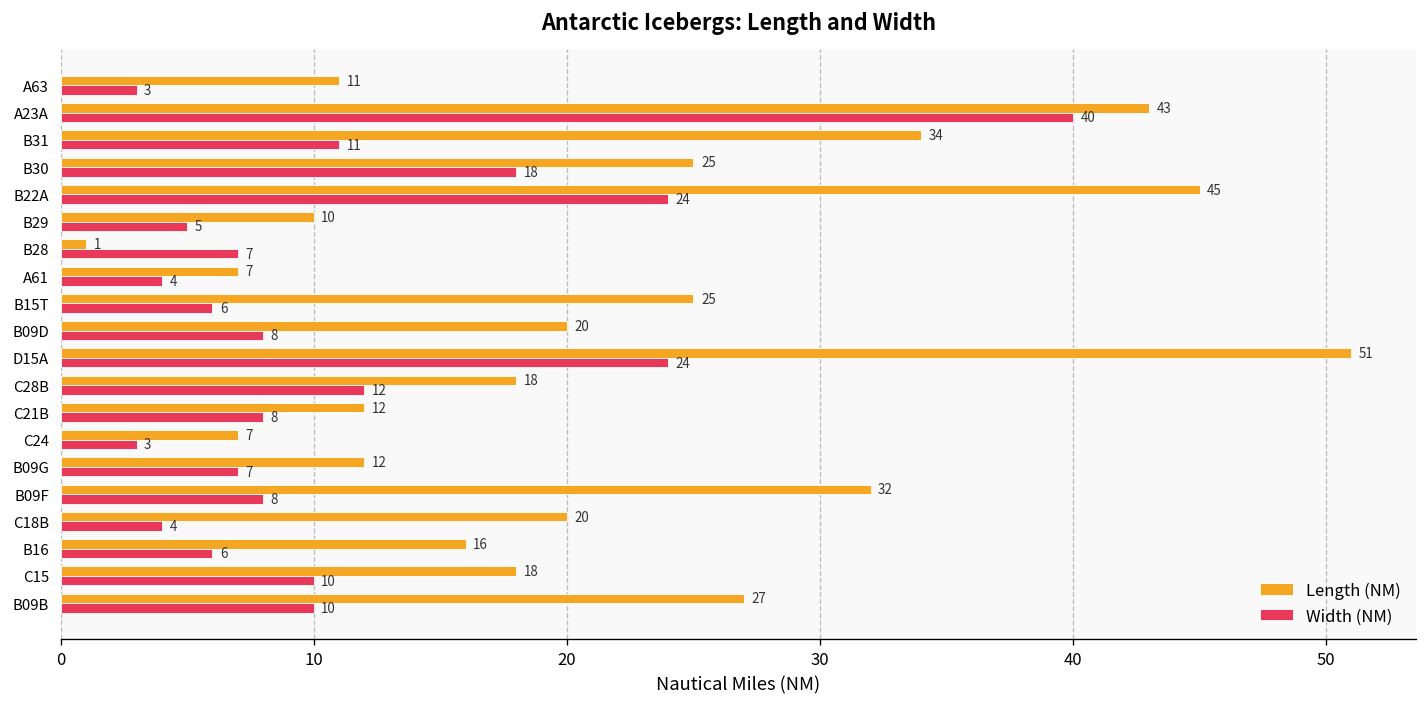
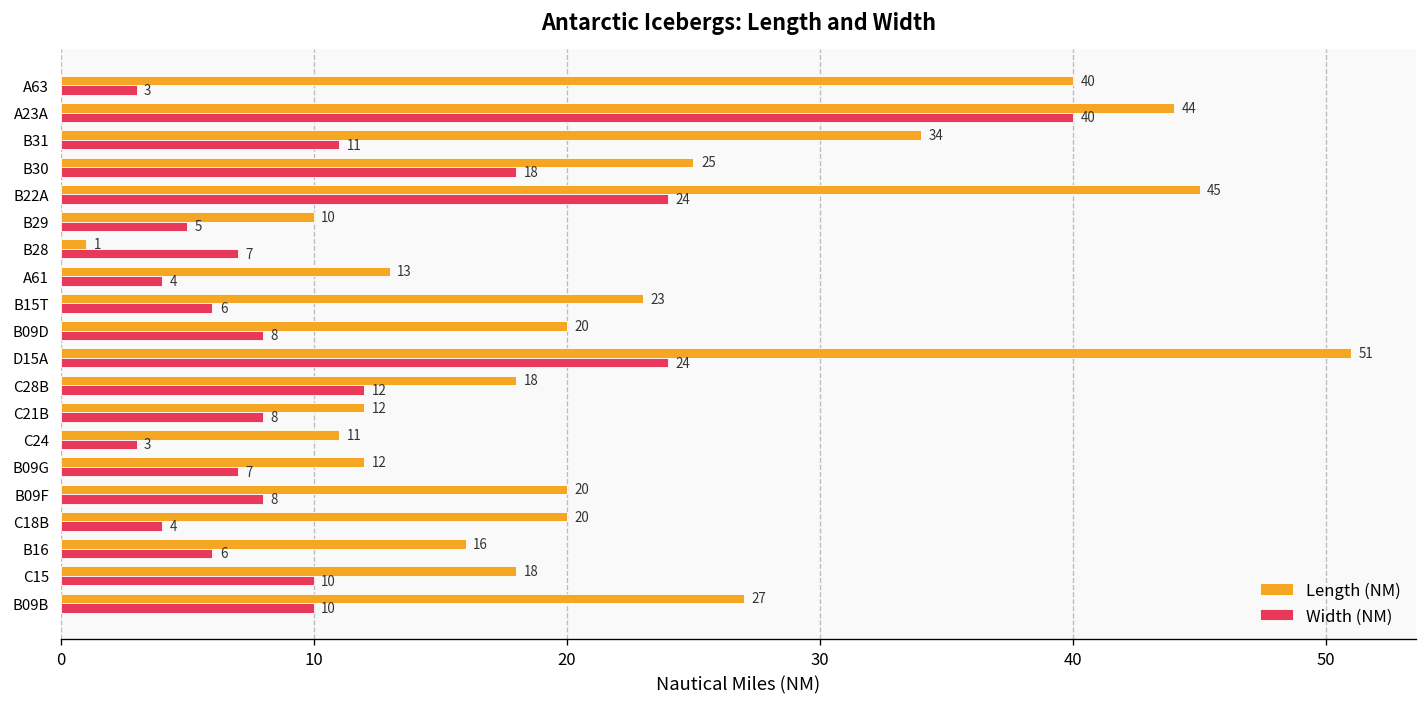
Length (NM), A63: 11 -> 40
Length (NM), A23A: 43 -> 44
Length (NM), A61: 7 -> 13
Length (NM), B15T: 25 -> 23
Length (NM), C24: 7 -> 11
Length (NM), B09F: 32 -> 20
